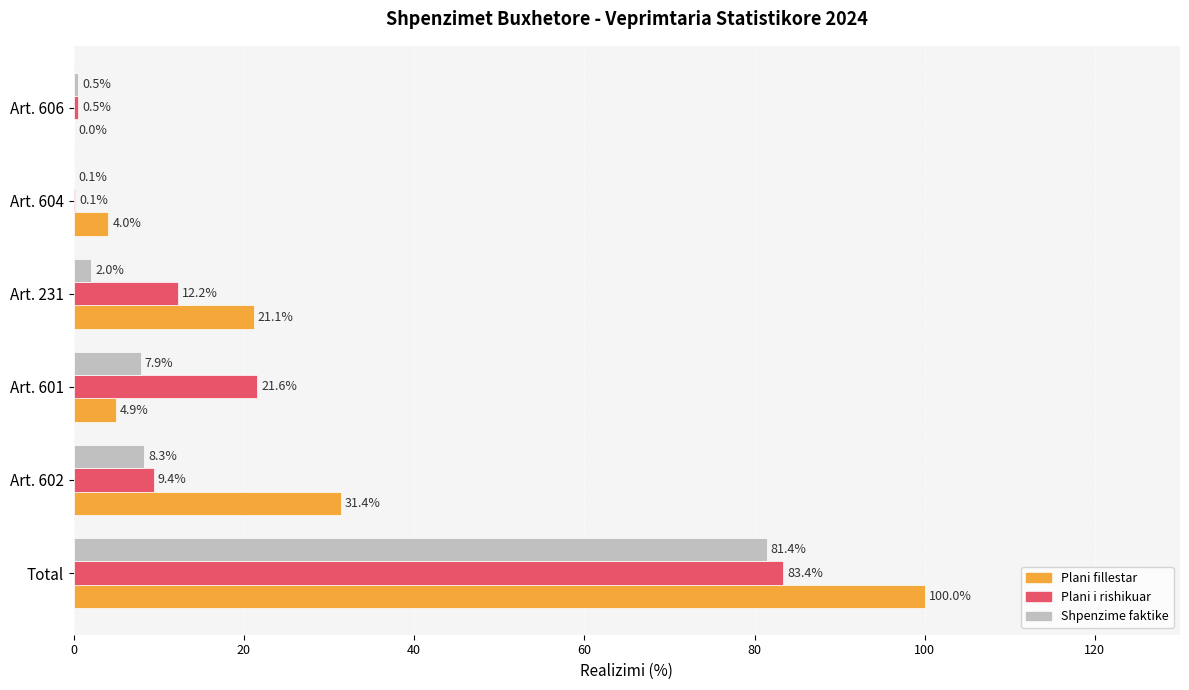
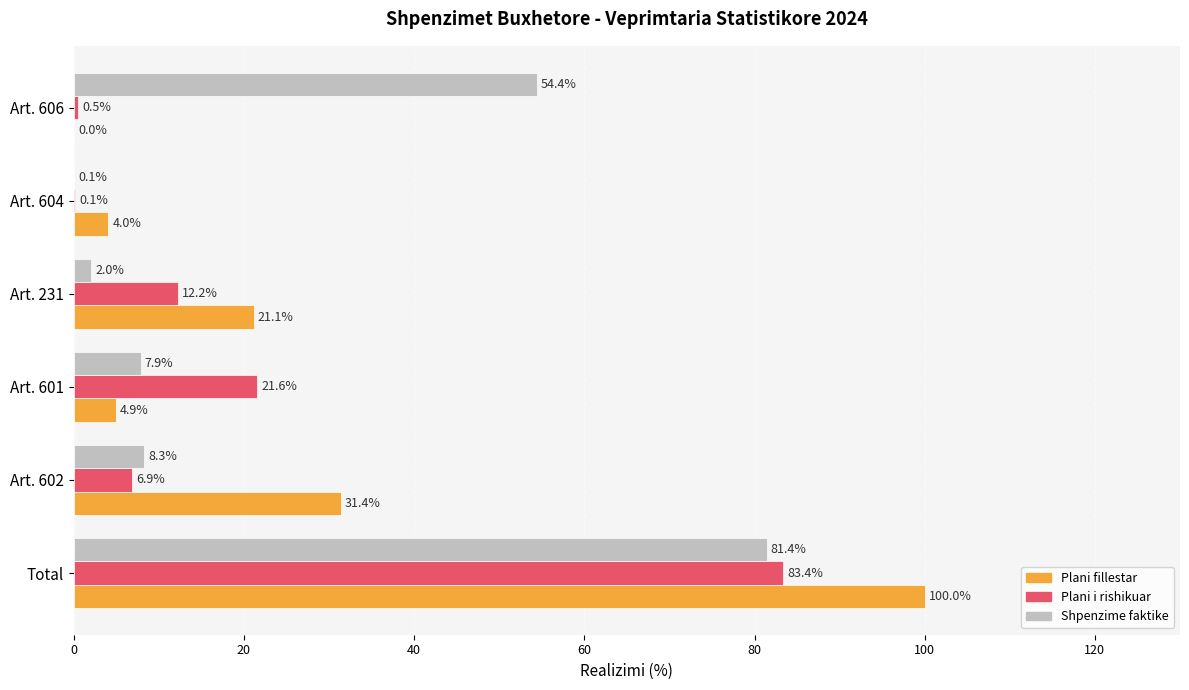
Shpenzime faktike, Art. 606: 0.5% -> 54.4%
Plani i rishikuar, Art. 602: 9.4% -> 6.9%
